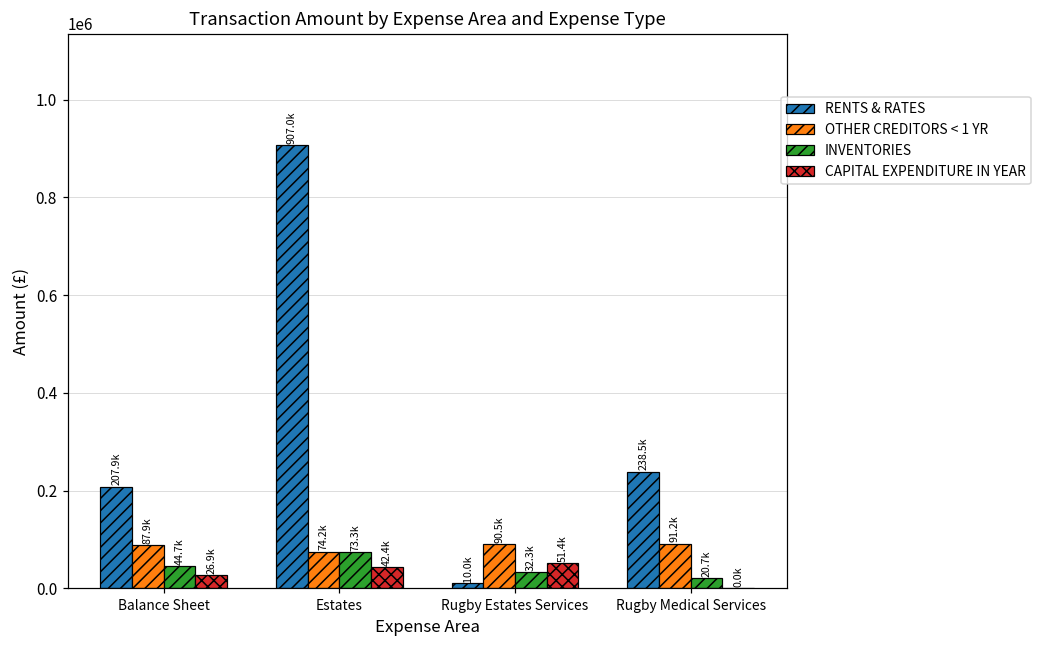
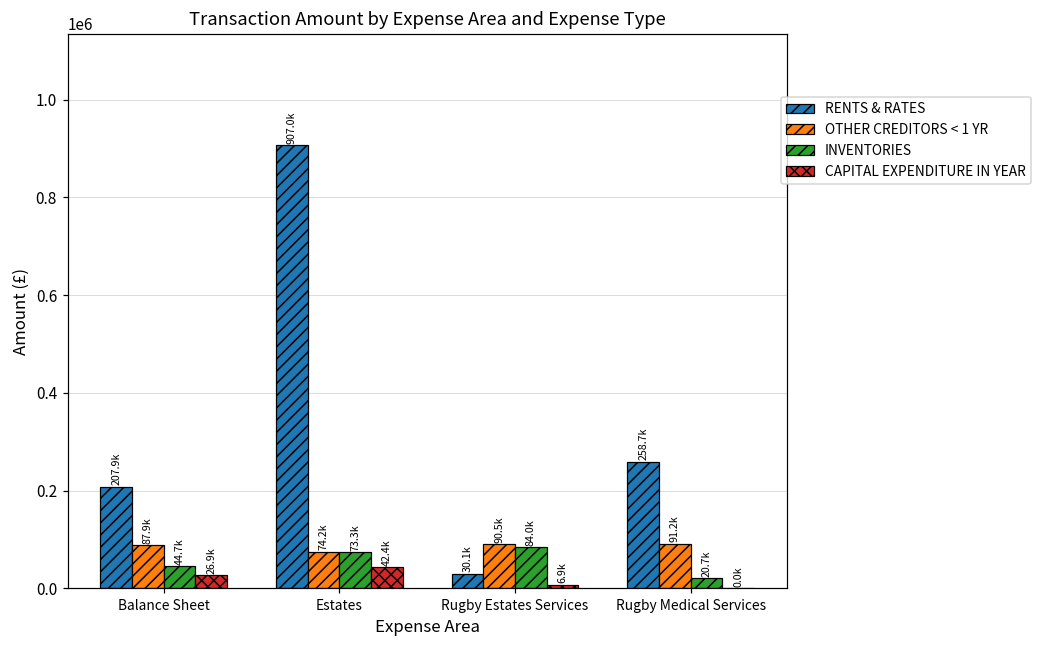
RENTS & RATES, Rugby Estates Services: 10.0k -> 30.1k
INVENTORIES, Rugby Estates Services: 32.3k -> 84.0k
CAPITAL EXPENDITURE IN YEAR, Rugby Estates Services: 51.4k -> 6.9k
RENTS & RATES, Rugby Medical Services: 238.5k -> 258.7k
